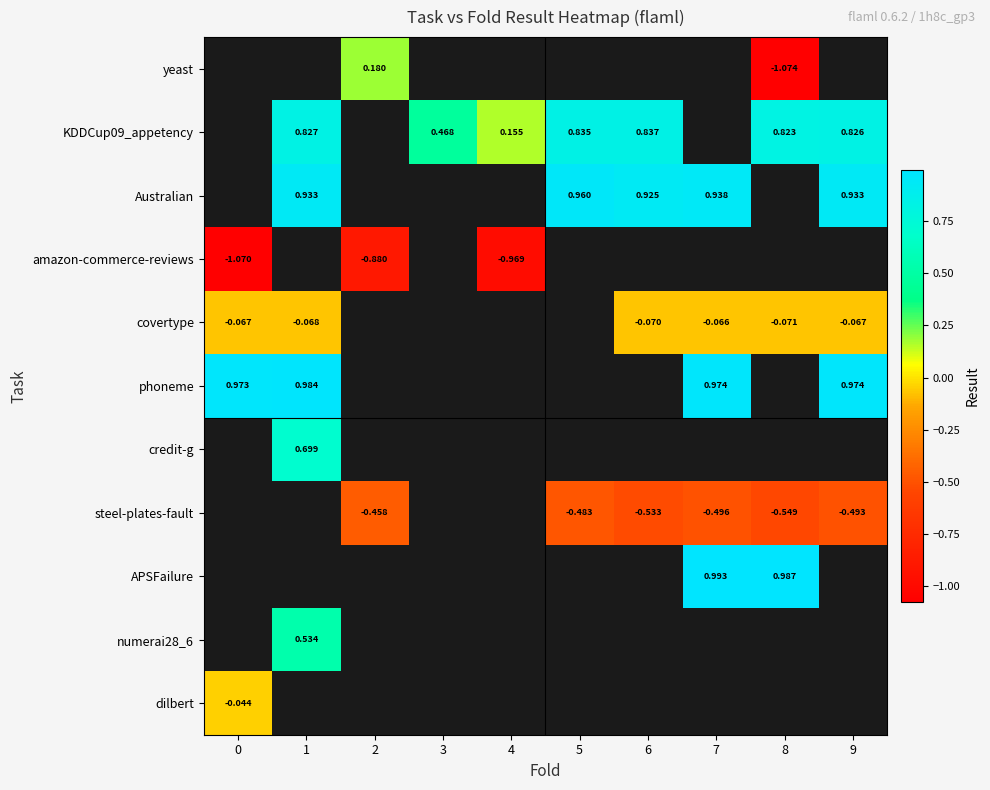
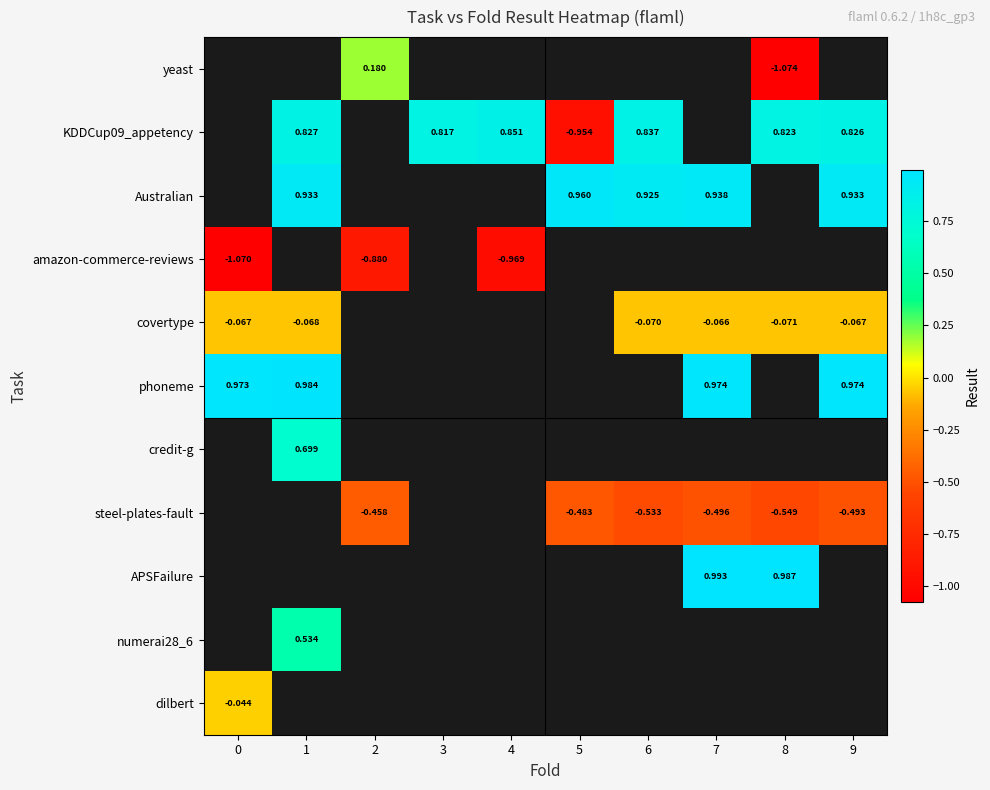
KDDCup09_appetency, 3: 0.468 -> 0.817
KDDCup09_appetency, 4: 0.155 -> 0.851
KDDCup09_appetency, 5: 0.835 -> -0.954
